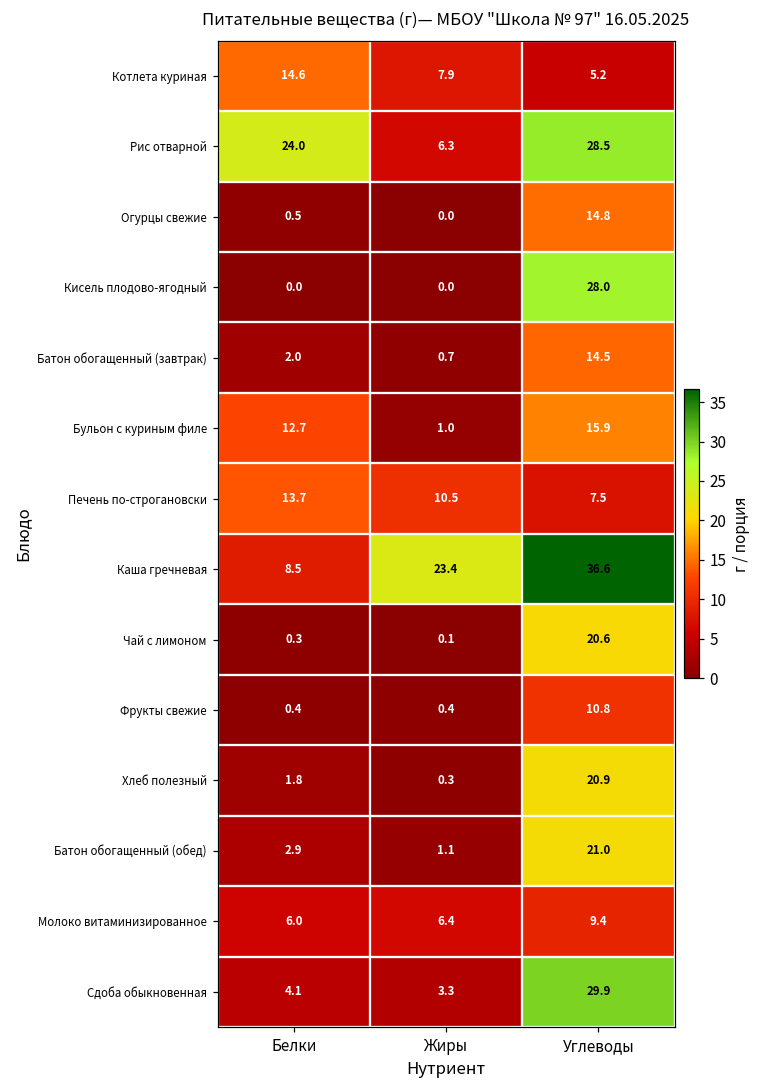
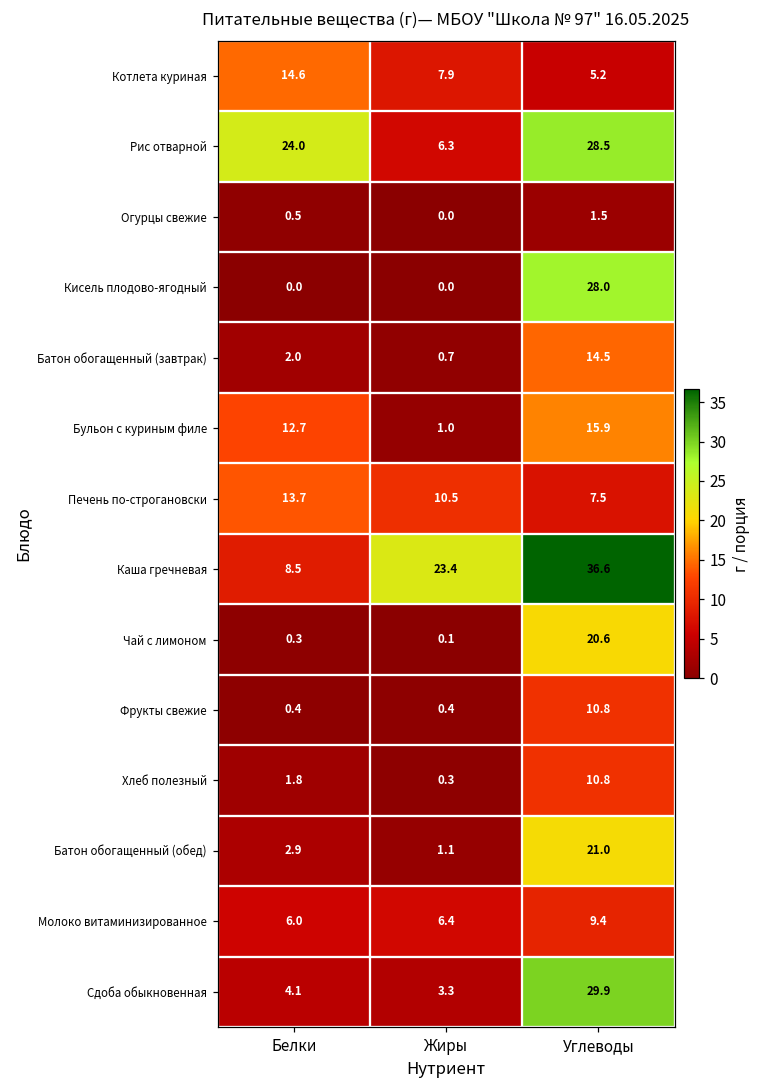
Огурцы свежие, Углеводы: 14.8 -> 1.5
Хлеб полезный, Углеводы: 20.9 -> 10.8
